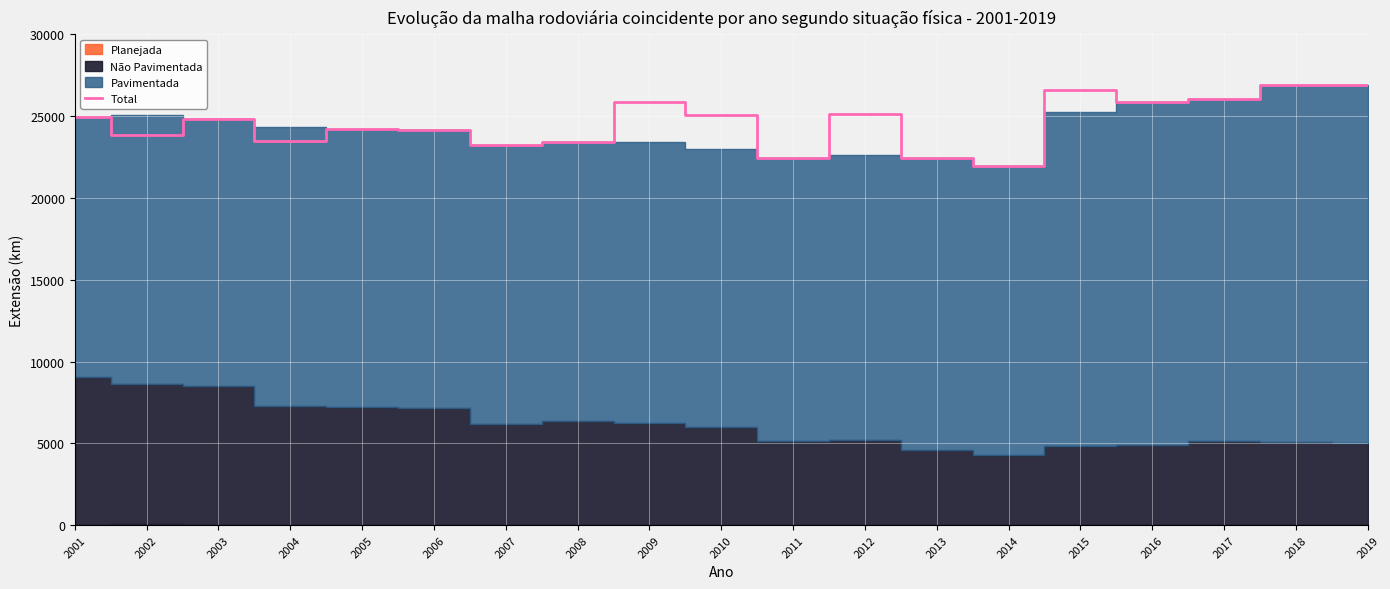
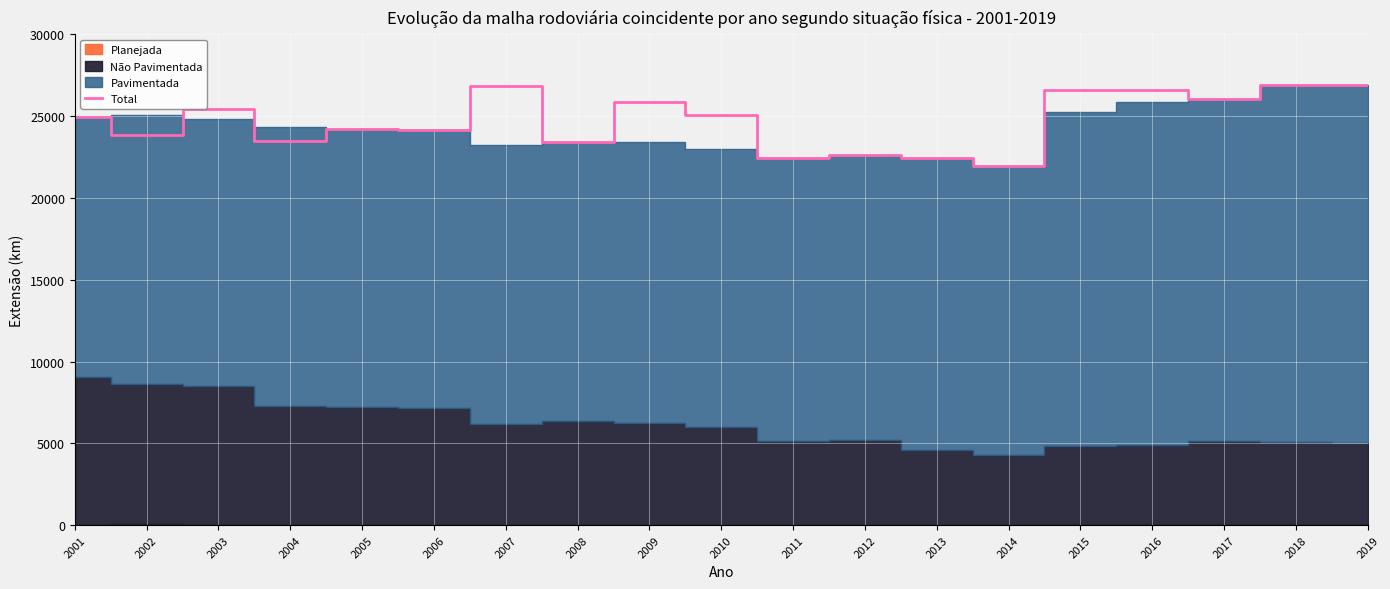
Total, 2003: 24800 -> 25400
Total, 2007: 23300 -> 26800
Total, 2012: 25100 -> 22700
Total, 2016: 25900 -> 26600
